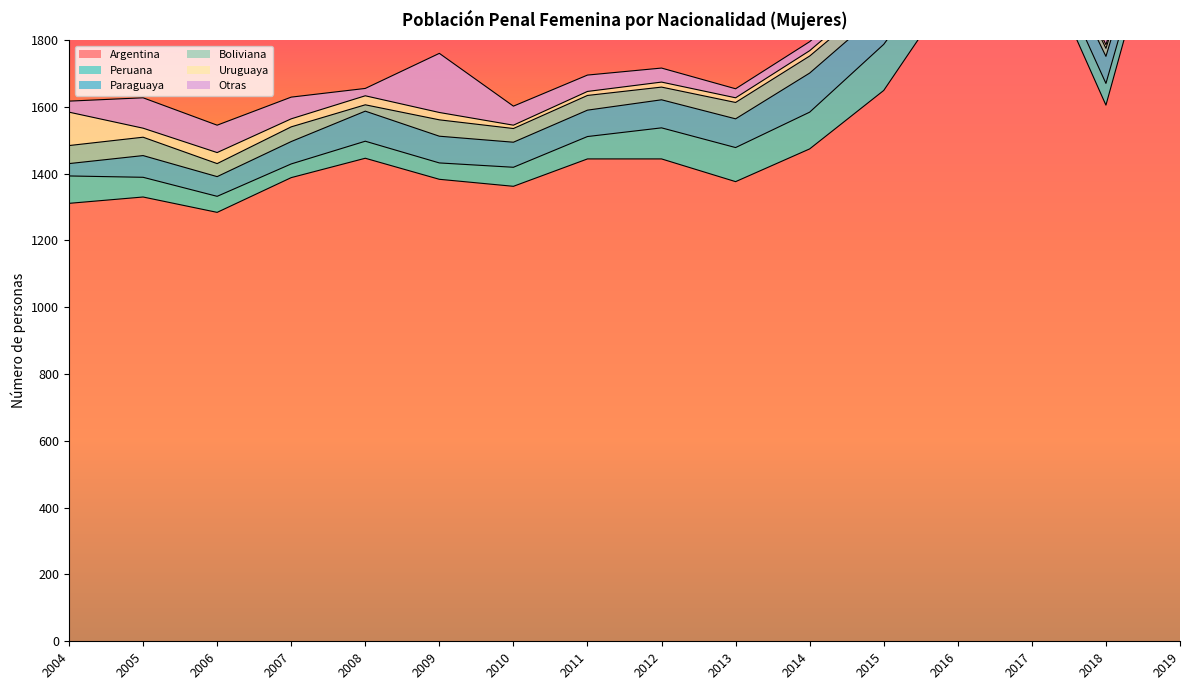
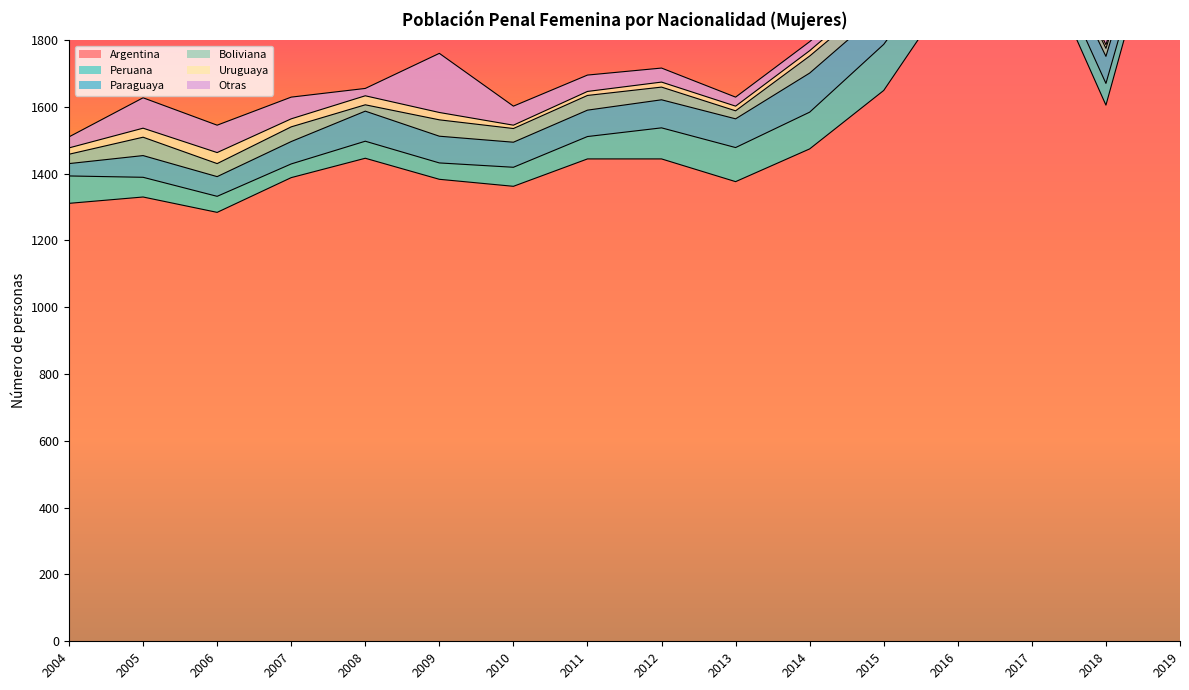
Boliviana, 2004: 50 -> 30
Uruguaya, 2004: 100 -> 20
Boliviana, 2013: 50 -> 20
